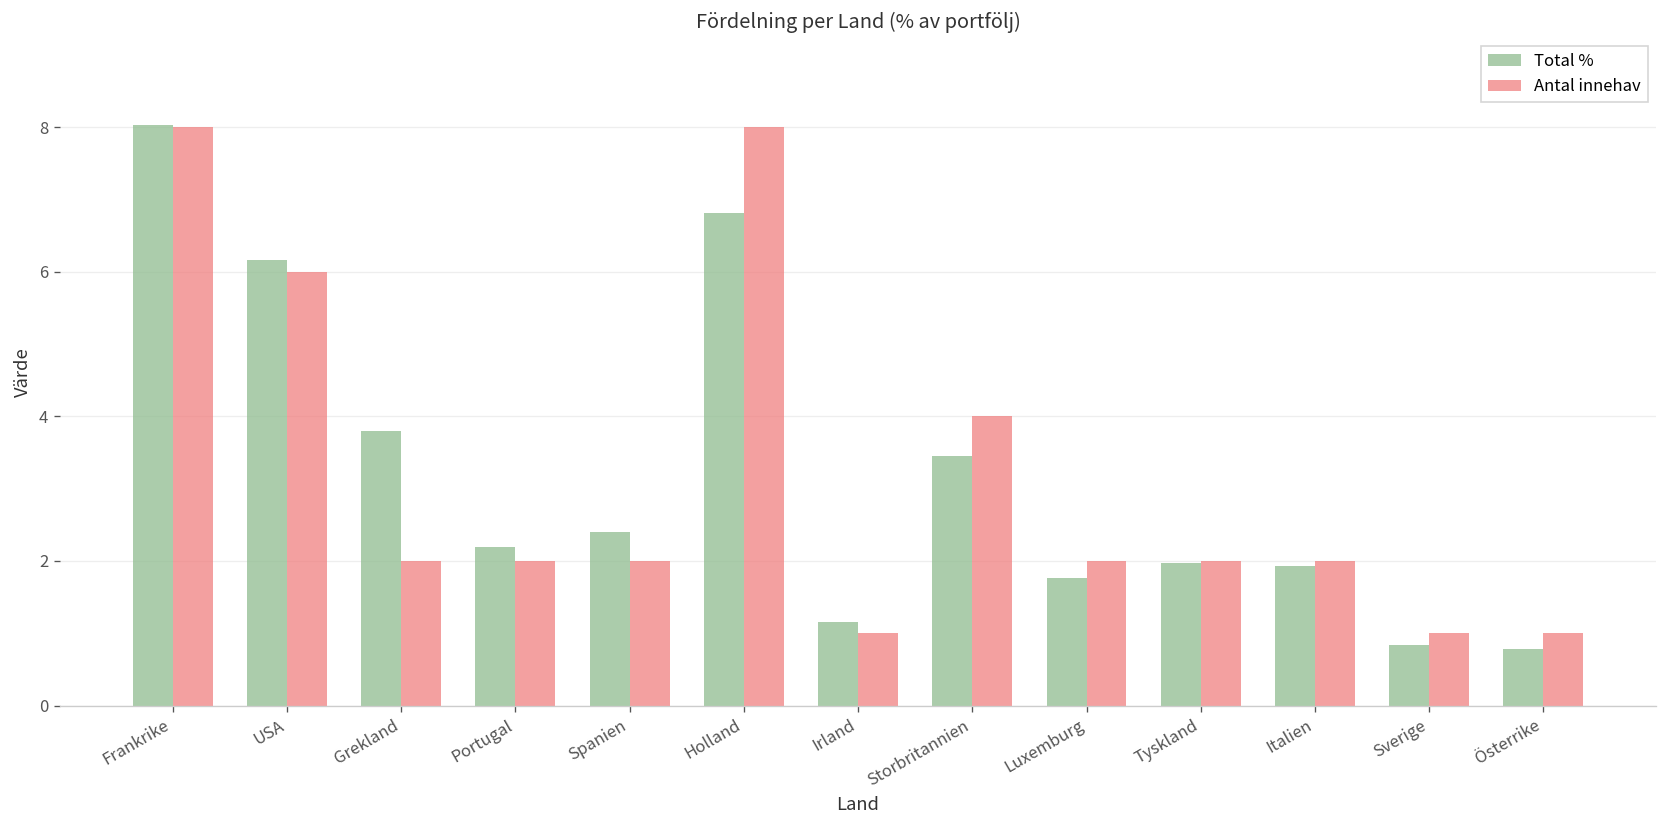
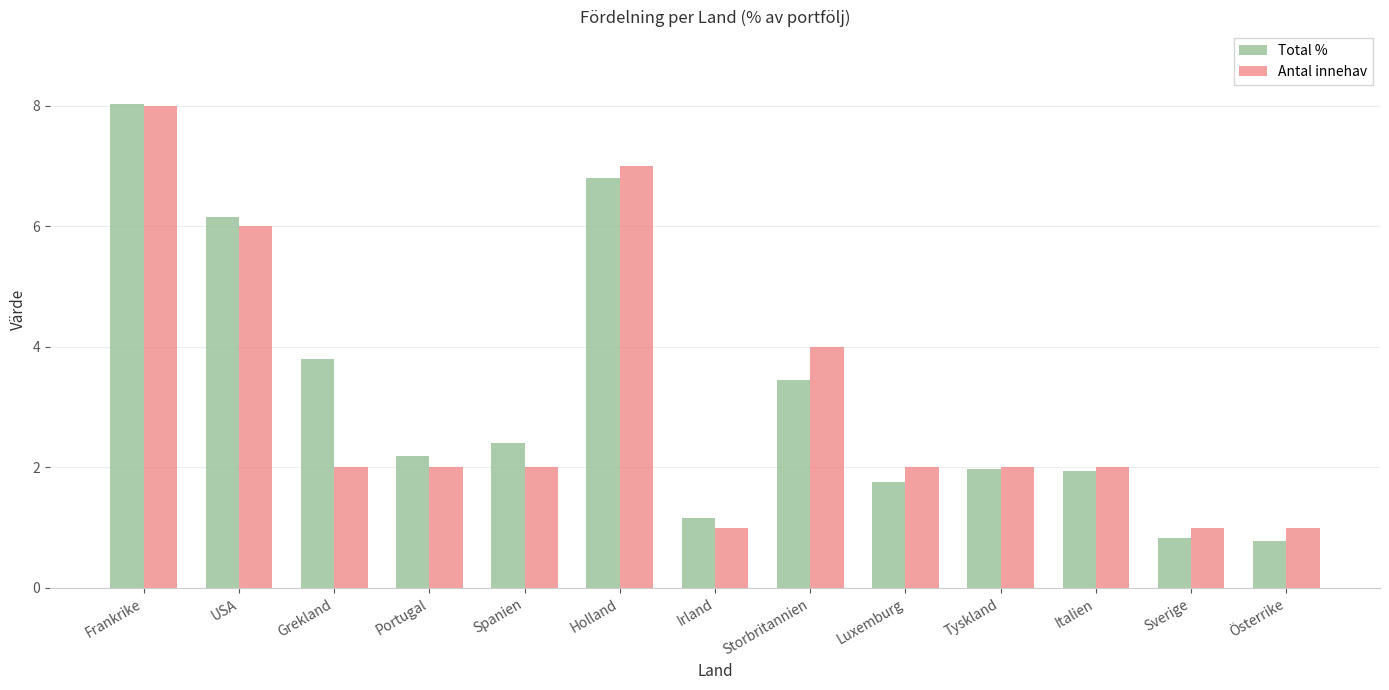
Antal innehav, Holland: 8 -> 7
